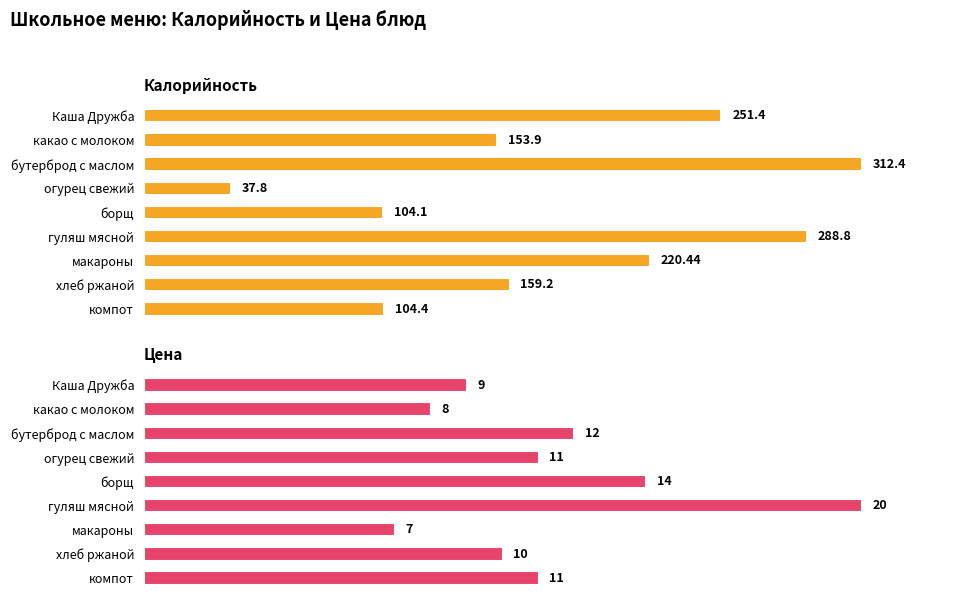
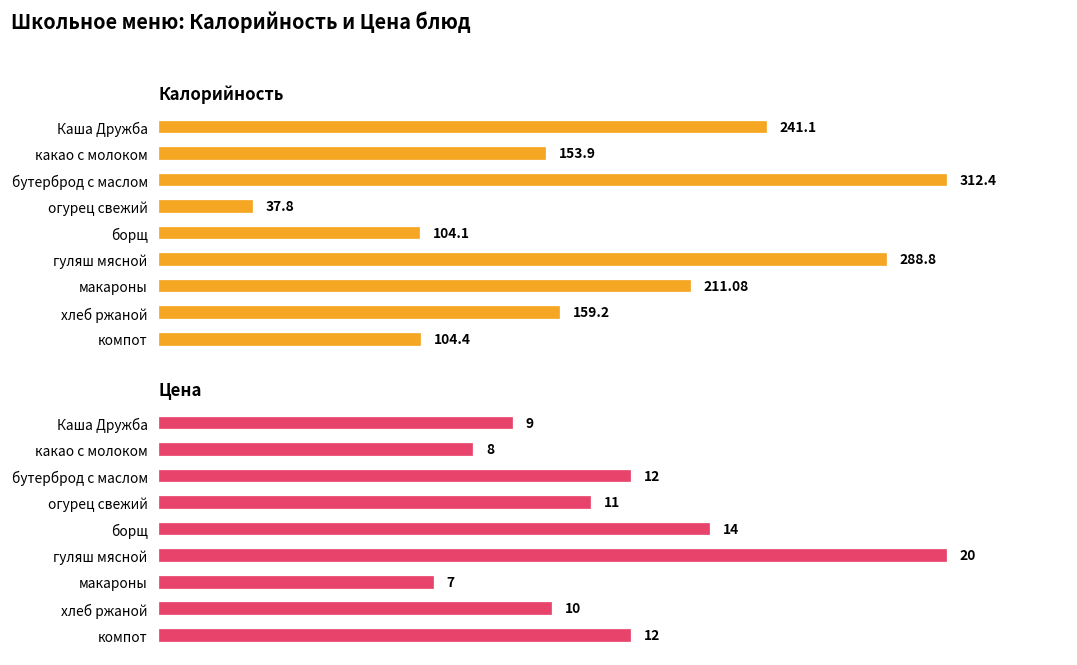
Калорийность, Каша Дружба: 251.4 -> 241.1
Калорийность, макароны: 220.44 -> 211.08
Цена, компот: 11 -> 12
